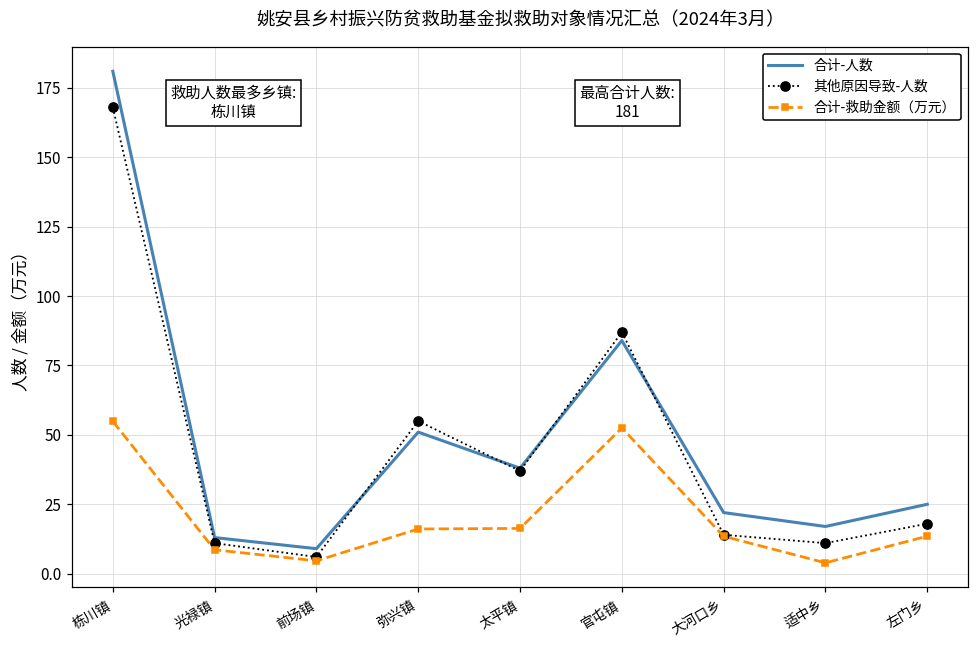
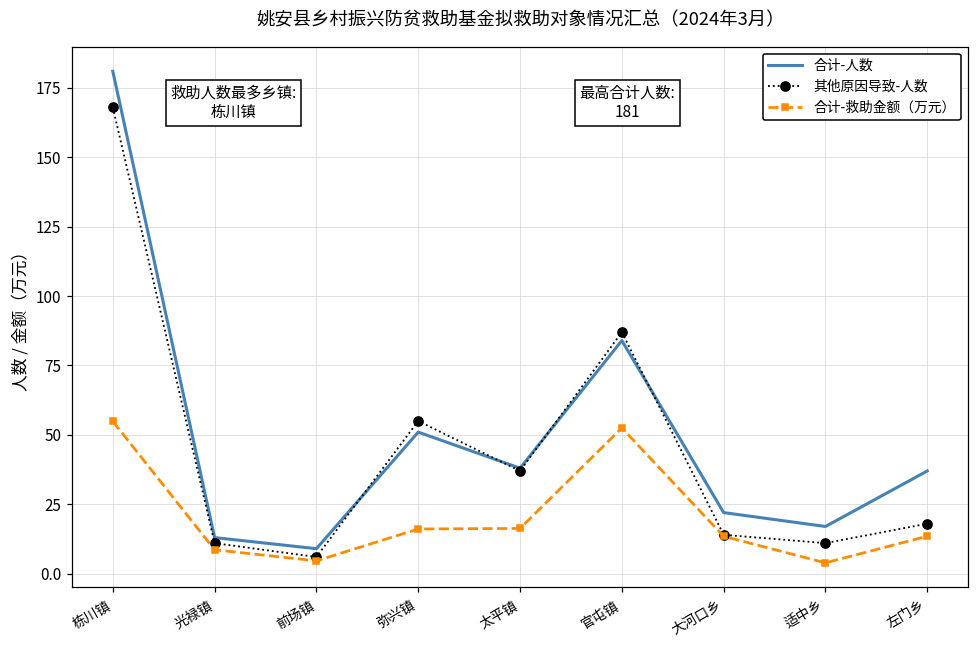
合计-人数, 左门乡: 25 -> 37
